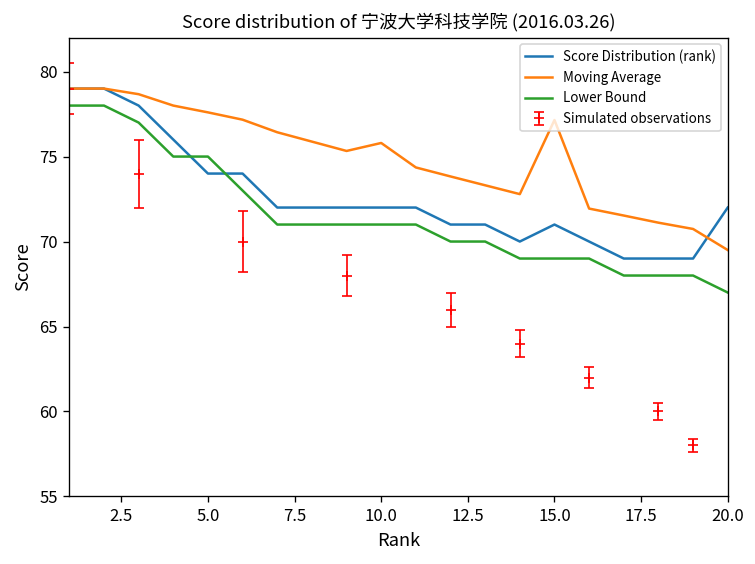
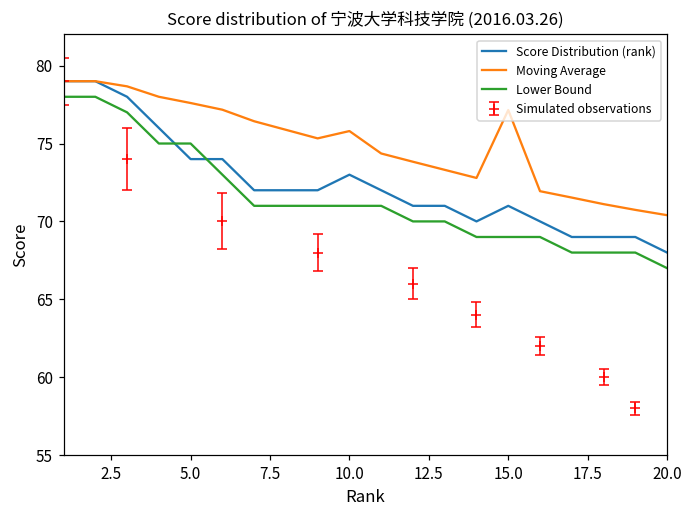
Score Distribution (rank), 10.0: 72 -> 73
Score Distribution (rank), 20.0: 72 -> 68
Moving Average, 20.0: 69.5 -> 70.4
